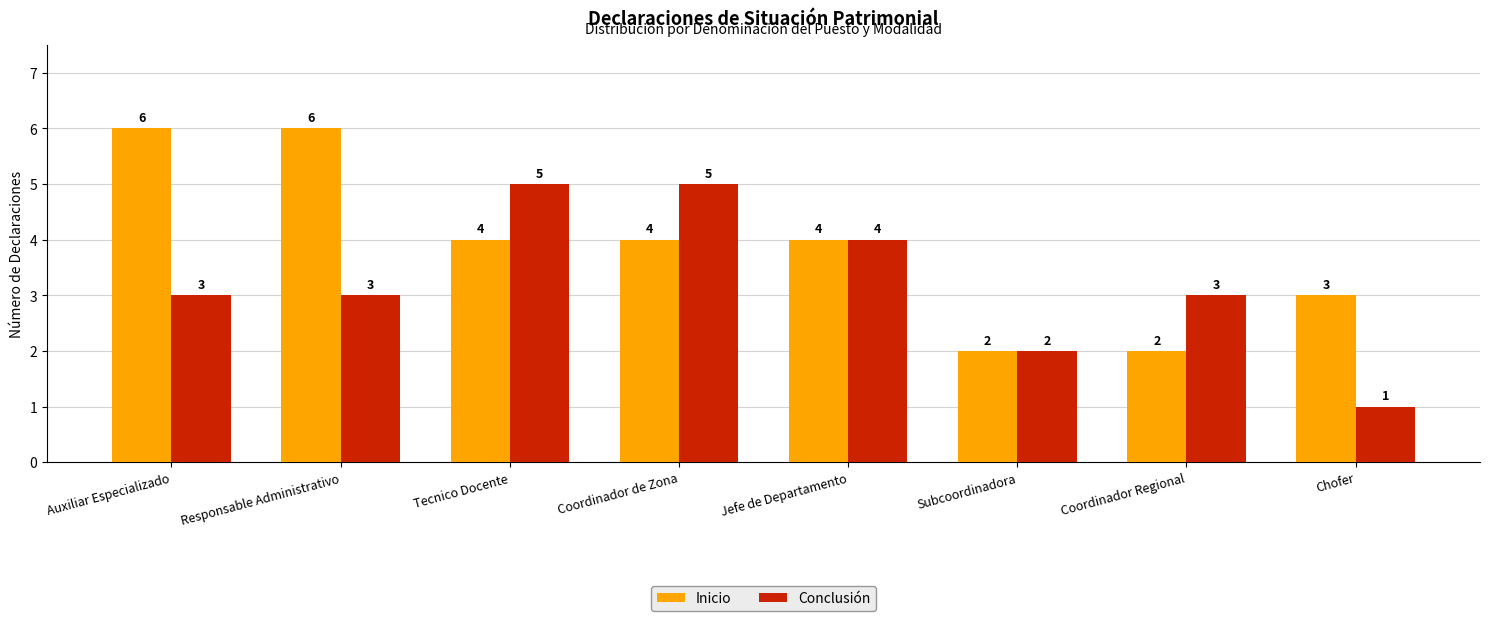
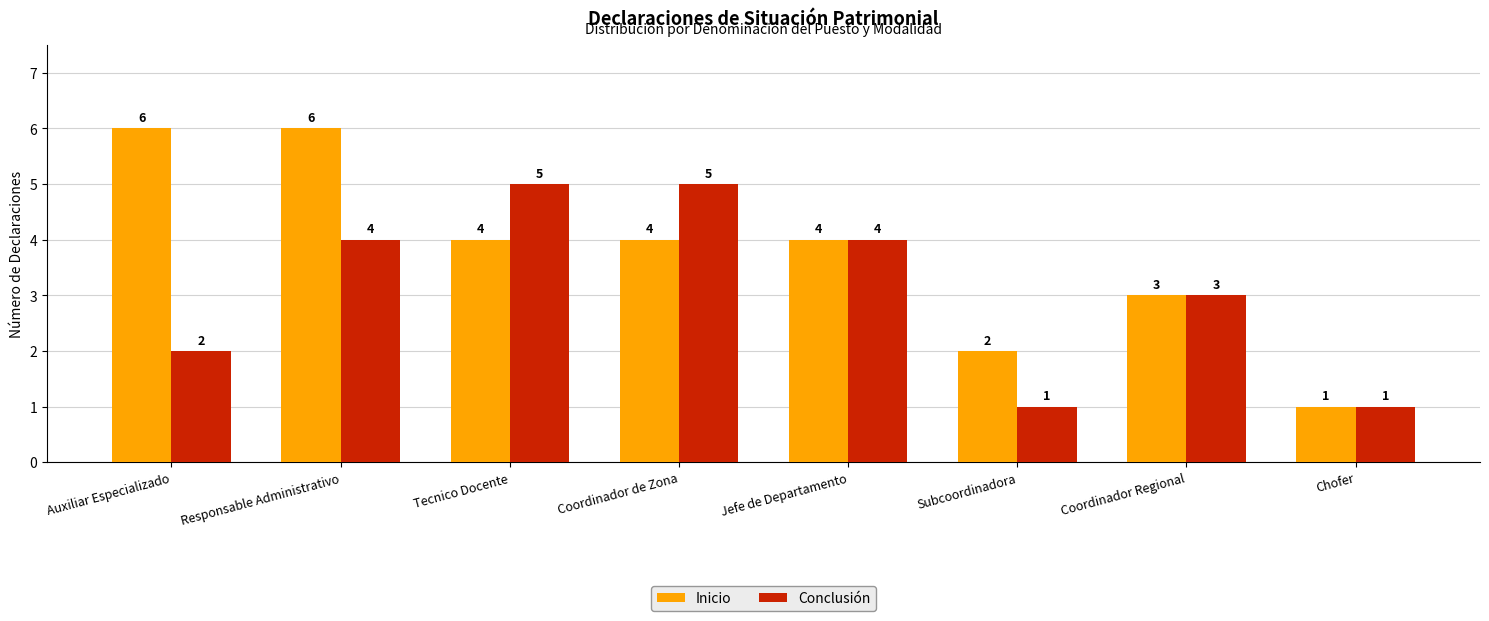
Conclusión, Auxiliar Especializado: 3 -> 2
Conclusión, Responsable Administrativo: 3 -> 4
Conclusión, Subcoordinadora: 2 -> 1
Inicio, Coordinador Regional: 2 -> 3
Inicio, Chofer: 3 -> 1
